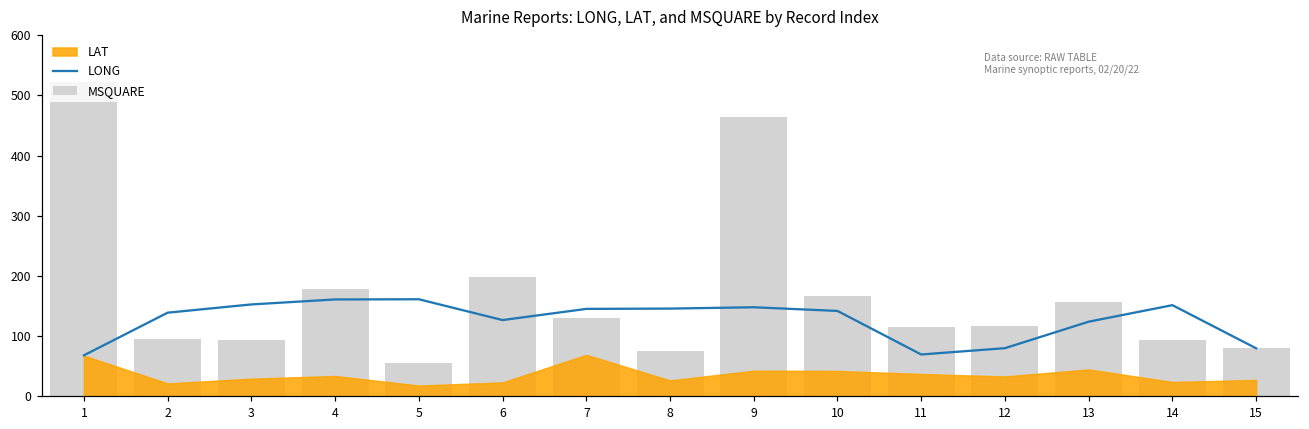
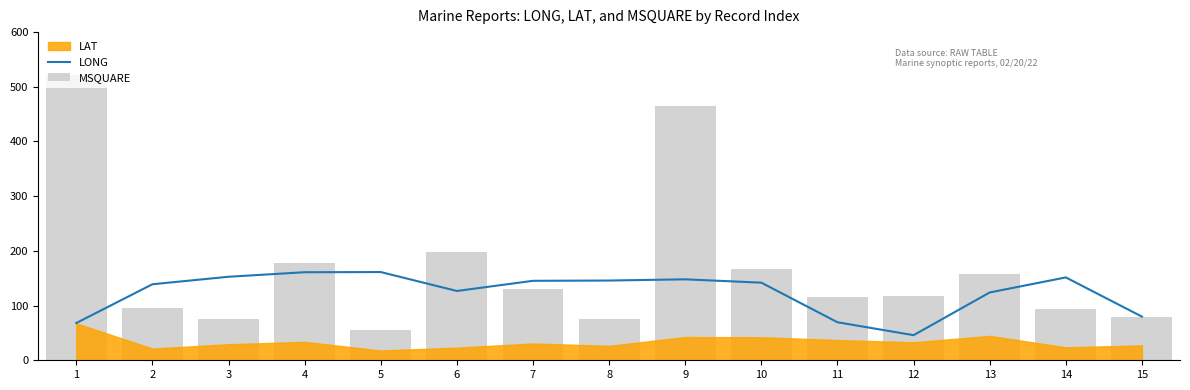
MSQUARE, 3: 90 -> 80
LAT, 7: 70 -> 30
LONG, 12: 80 -> 50
